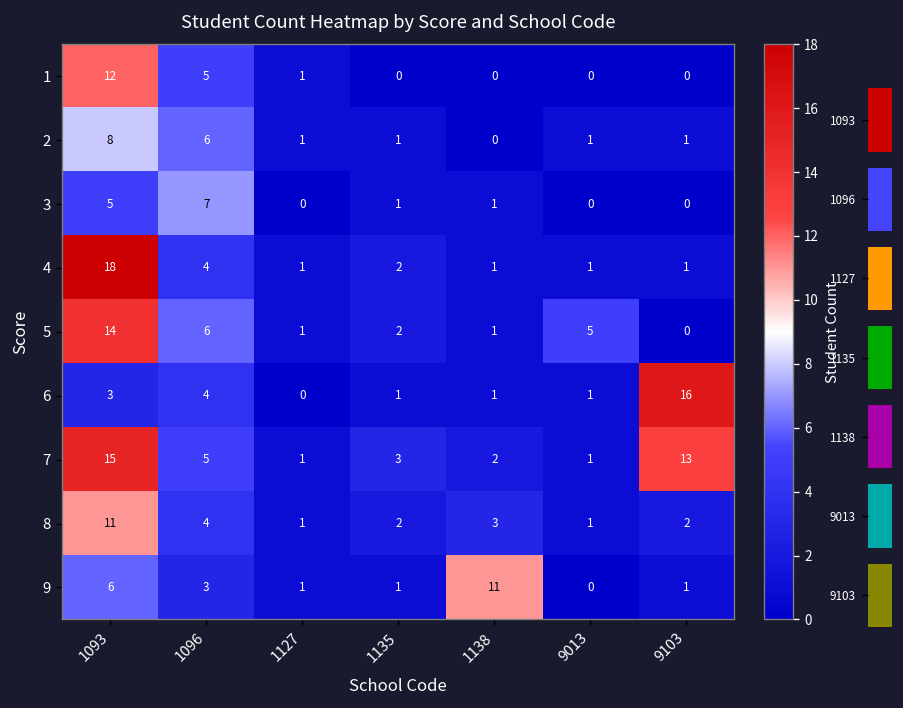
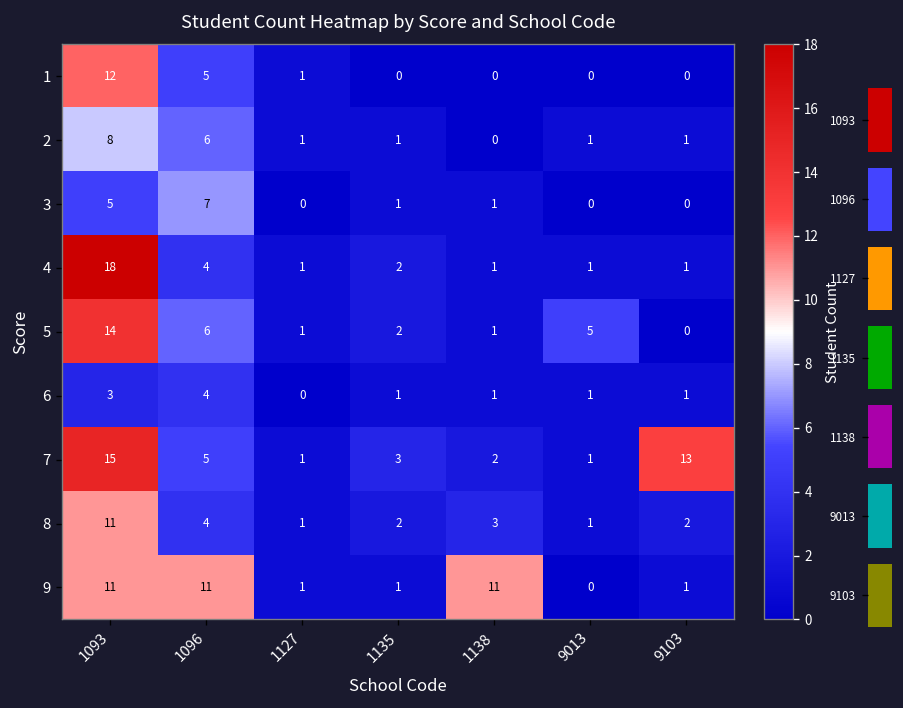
Student Count Heatmap by Score and School Code, 6, 9103: 16 -> 1
Student Count Heatmap by Score and School Code, 9, 1093: 6 -> 11
Student Count Heatmap by Score and School Code, 9, 1096: 3 -> 11
